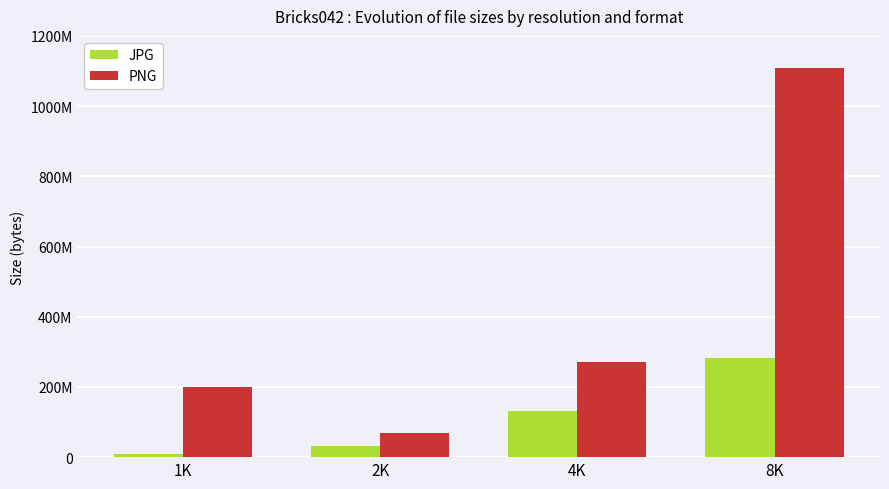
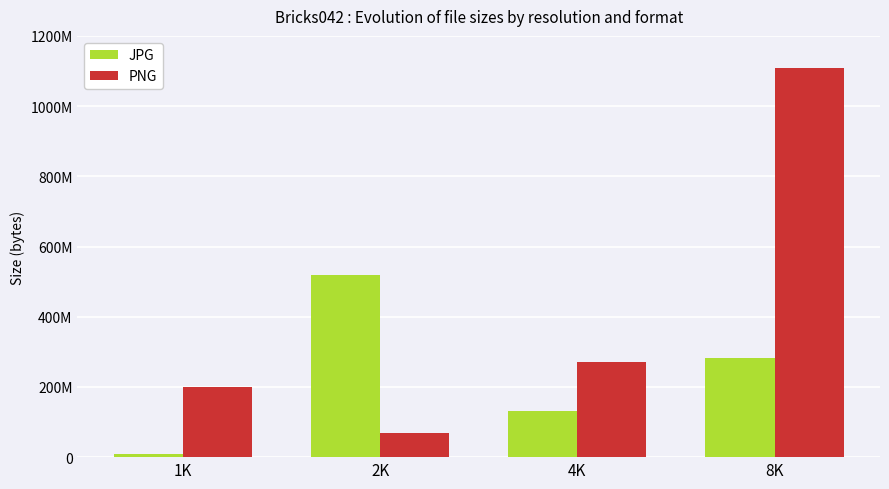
JPG, 2K: 30000000 -> 520000000
